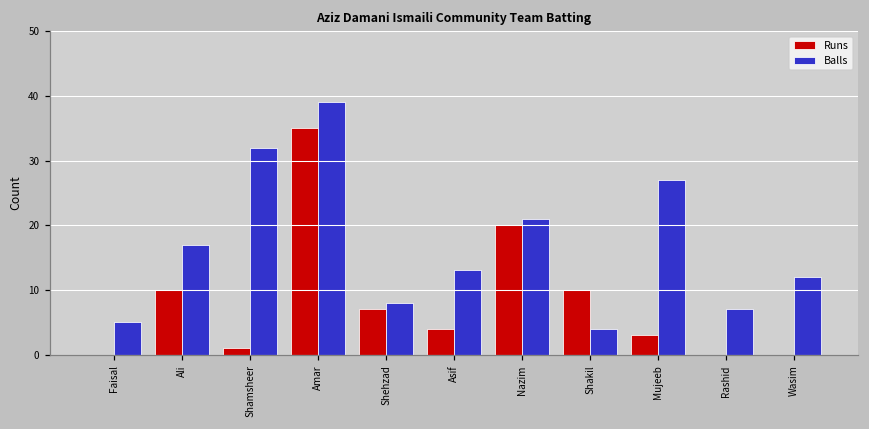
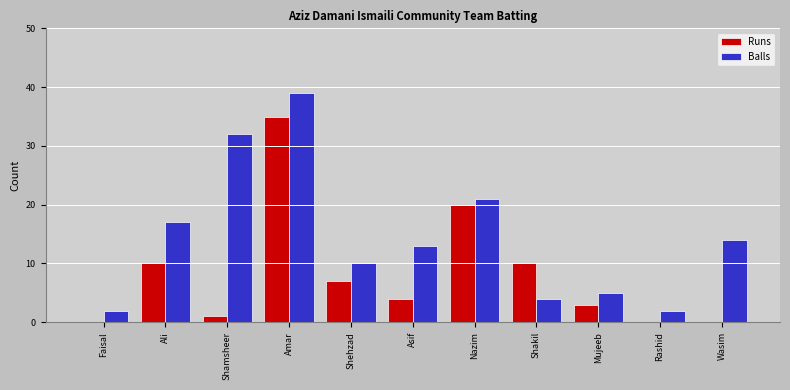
Balls, Faisal: 5 -> 2
Balls, Shehzad: 8 -> 10
Balls, Mujeeb: 27 -> 5
Balls, Rashid: 7 -> 2
Balls, Wasim: 12 -> 14
